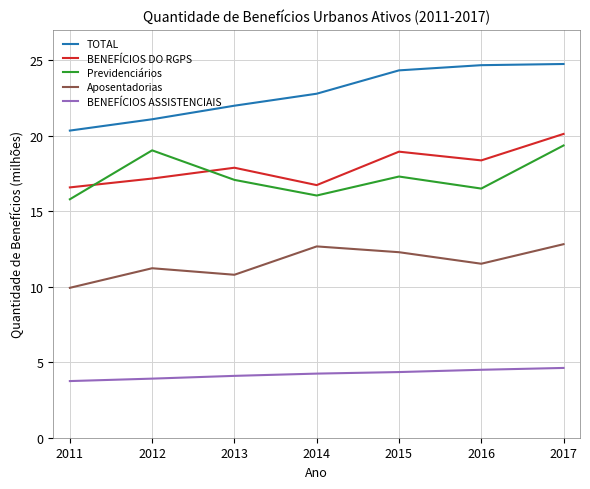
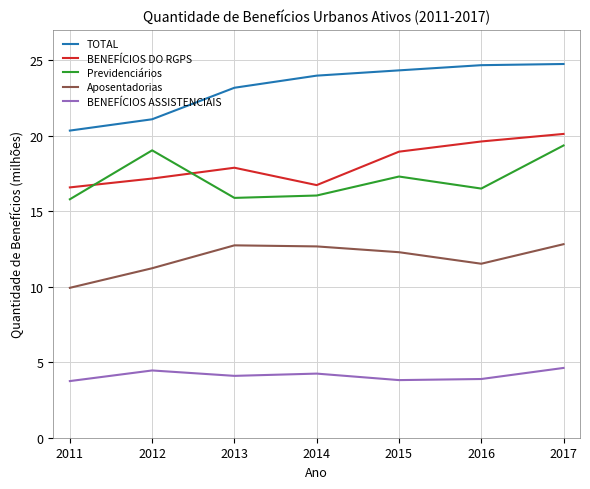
BENEFÍCIOS ASSISTENCIAIS, 2012: 3.9 -> 4.5
TOTAL, 2013: 22.0 -> 23.2
Previdenciários, 2013: 17.1 -> 15.9
Aposentadorias, 2013: 10.8 -> 12.7
TOTAL, 2014: 22.8 -> 24.0
BENEFÍCIOS ASSISTENCIAIS, 2015: 4.3 -> 3.8
BENEFÍCIOS DO RGPS, 2016: 18.4 -> 19.6
BENEFÍCIOS ASSISTENCIAIS, 2016: 4.5 -> 3.9
